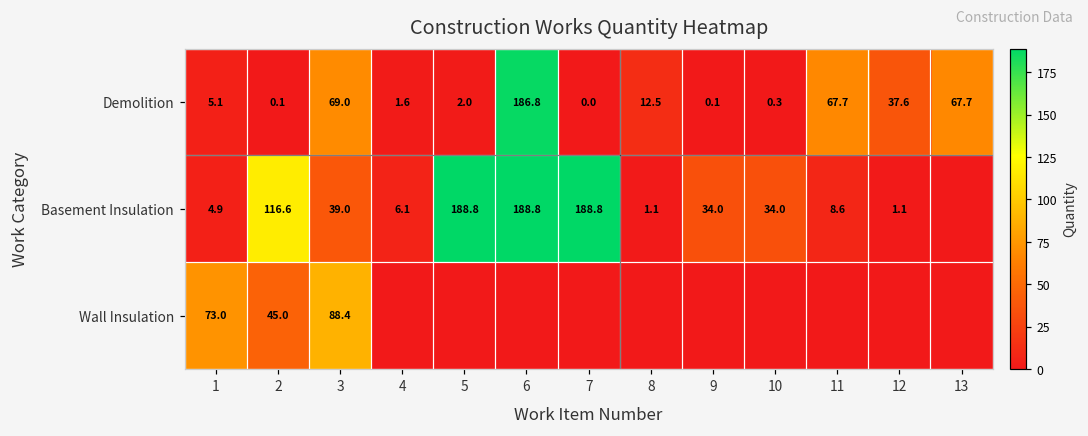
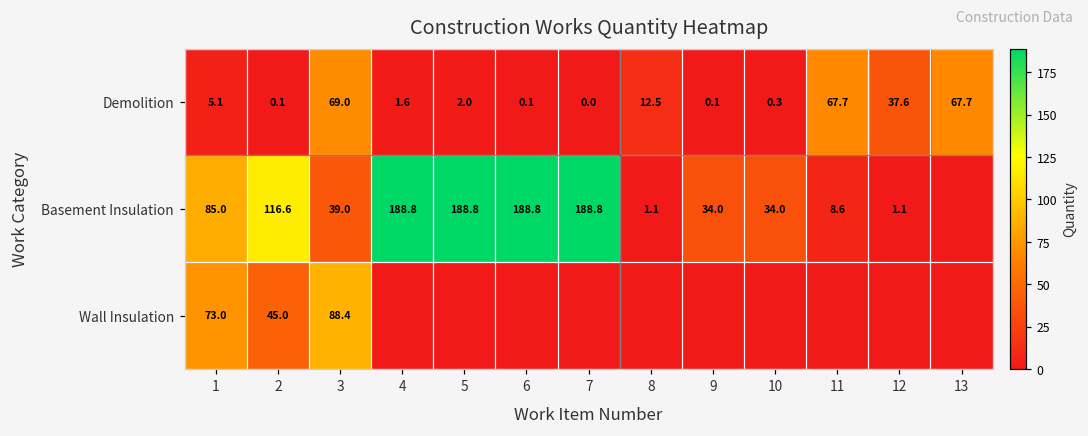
Demolition, 6: 186.8 -> 0.1
Basement Insulation, 1: 4.9 -> 85.0
Basement Insulation, 4: 6.1 -> 188.8
